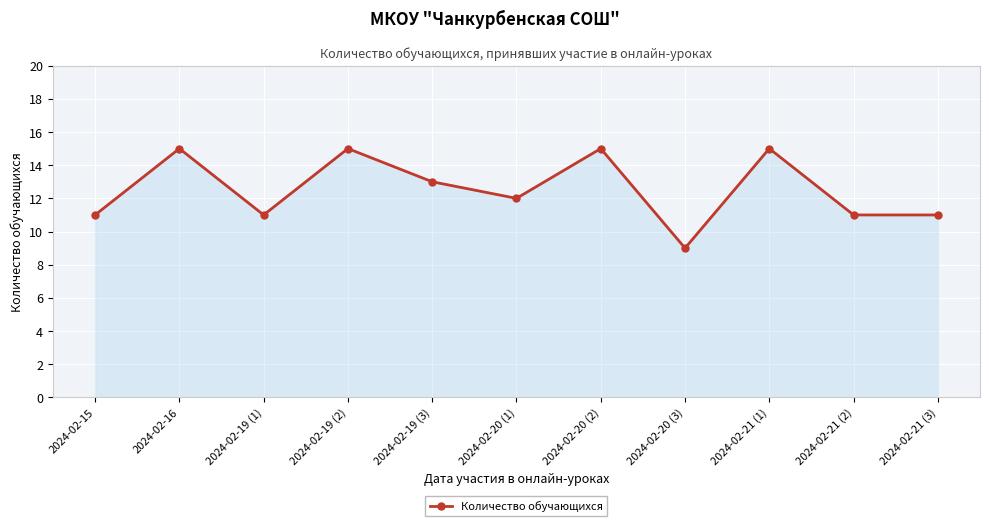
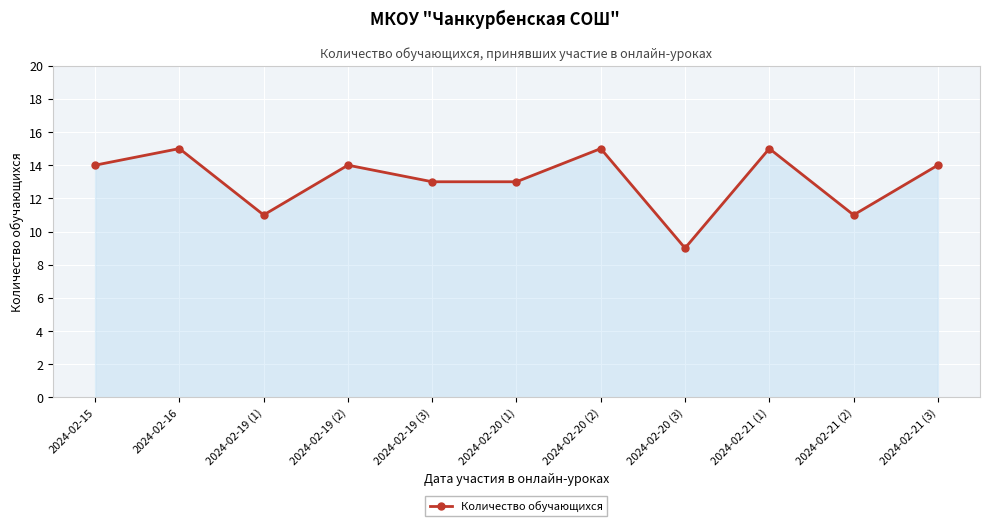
2024-02-15: 11 -> 14
2024-02-19 (2): 15 -> 14
2024-02-20 (1): 12 -> 13
2024-02-21 (3): 11 -> 14
